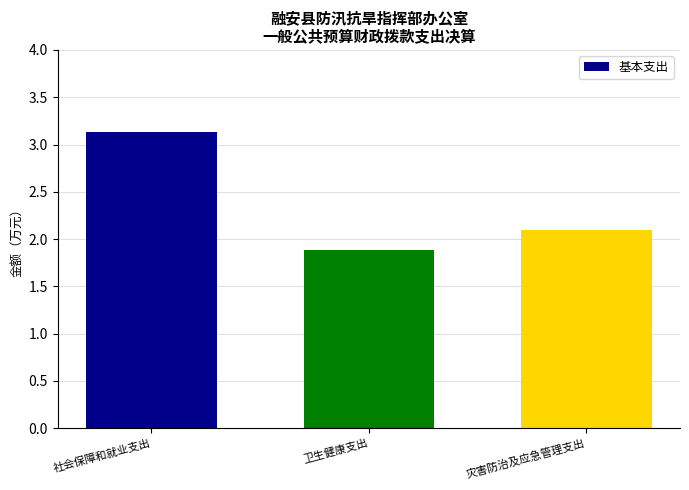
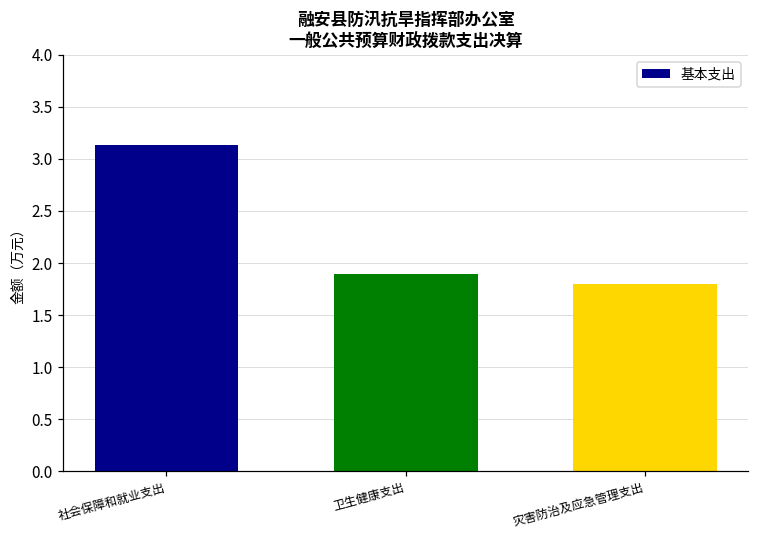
灾害防治及应急管理支出: 2.1 -> 1.8
